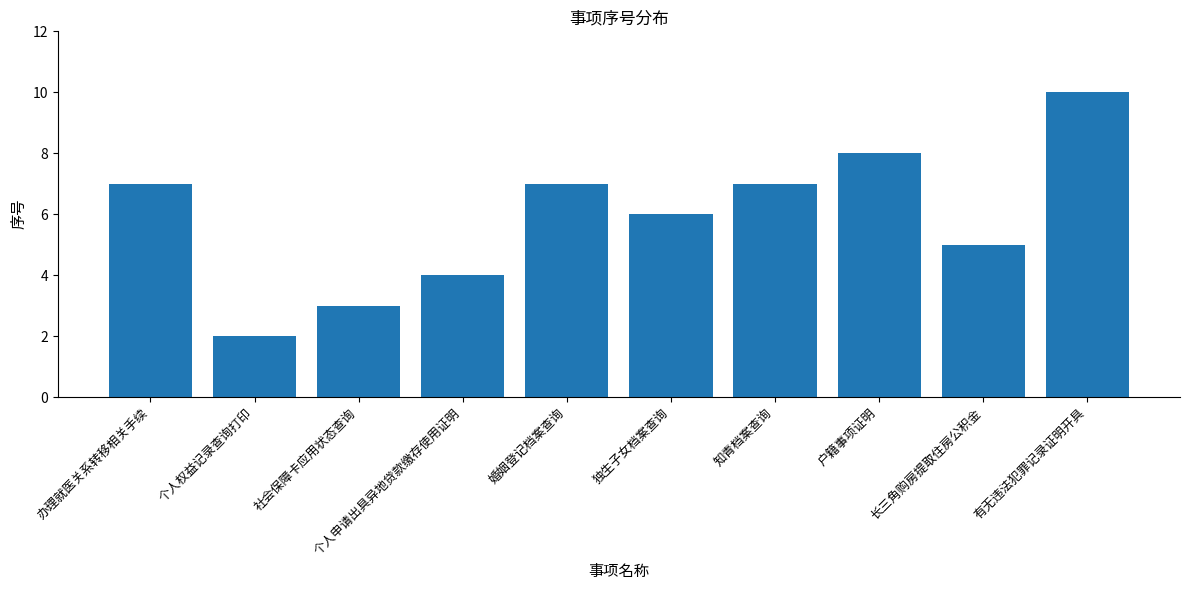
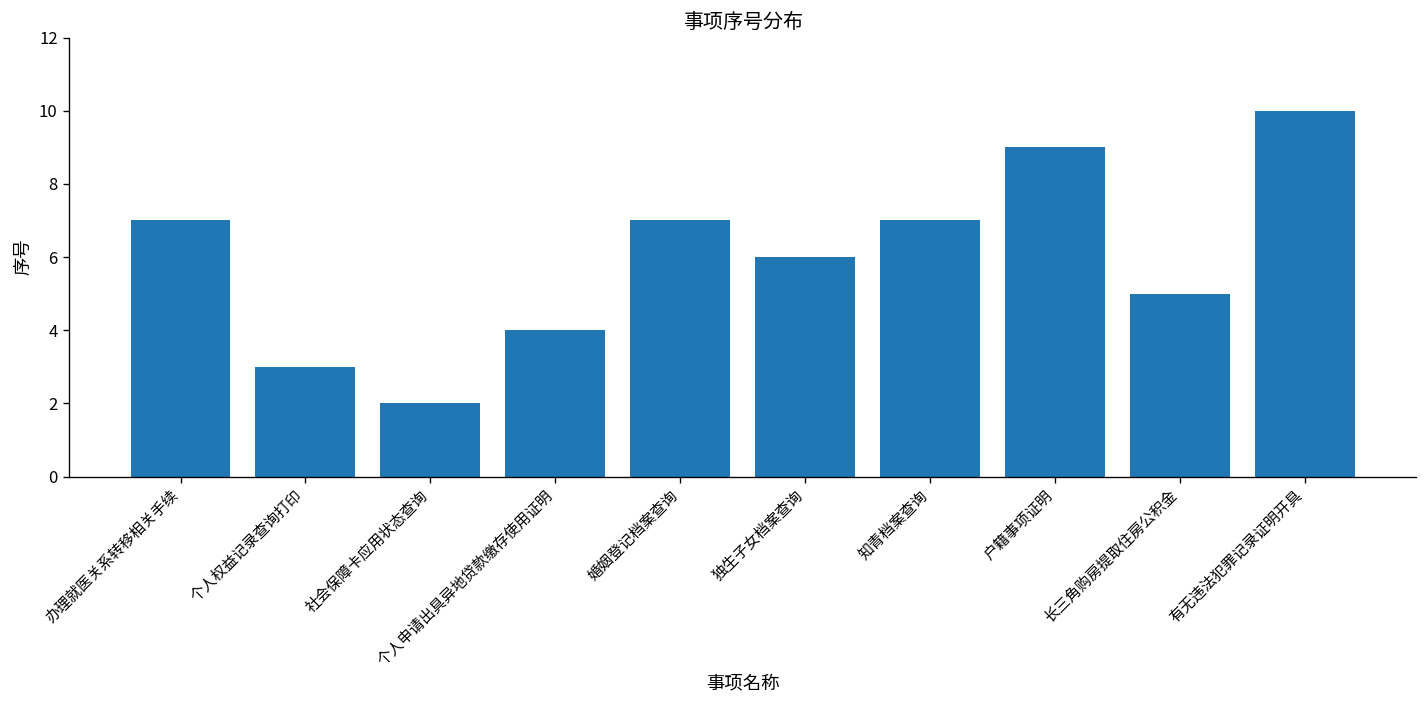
个人权益记录查询打印: 2 -> 3
社会保障卡应用状态查询: 3 -> 2
户籍事项证明: 8 -> 9
